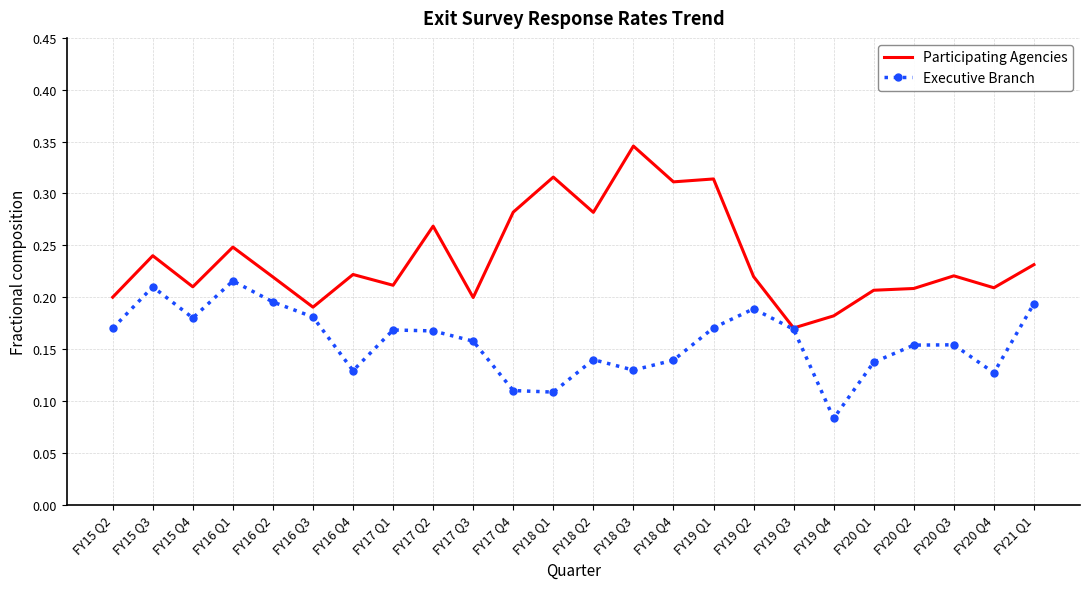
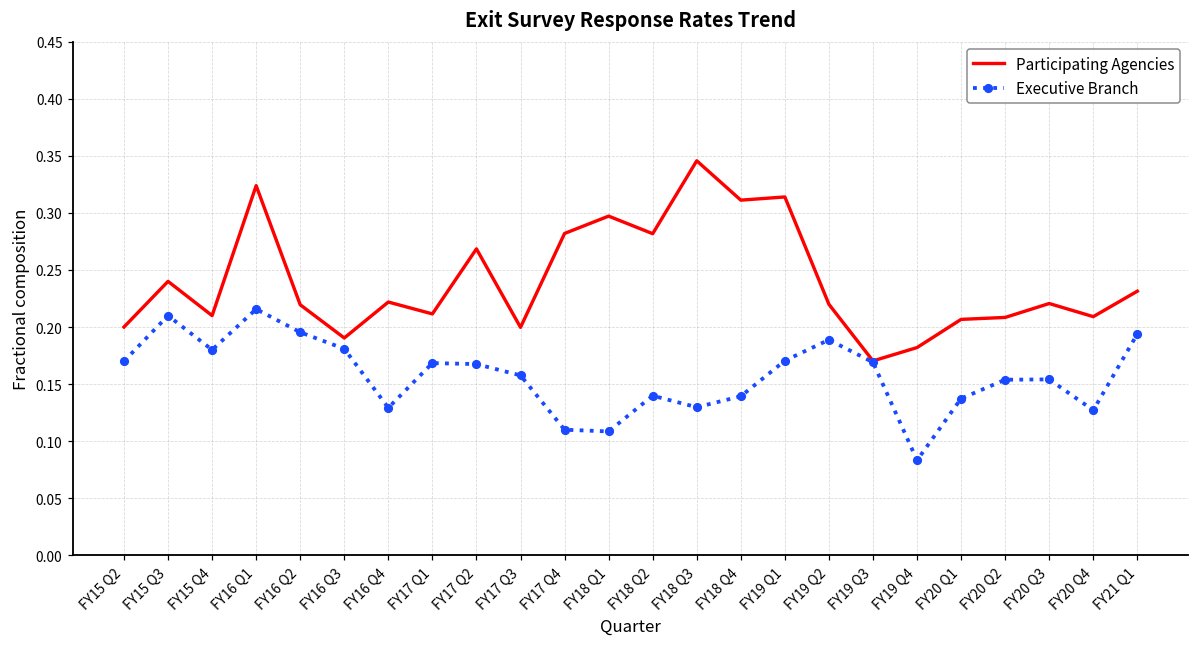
Participating Agencies, FY16 Q1: 0.248 -> 0.324
Participating Agencies, FY18 Q1: 0.316 -> 0.297
